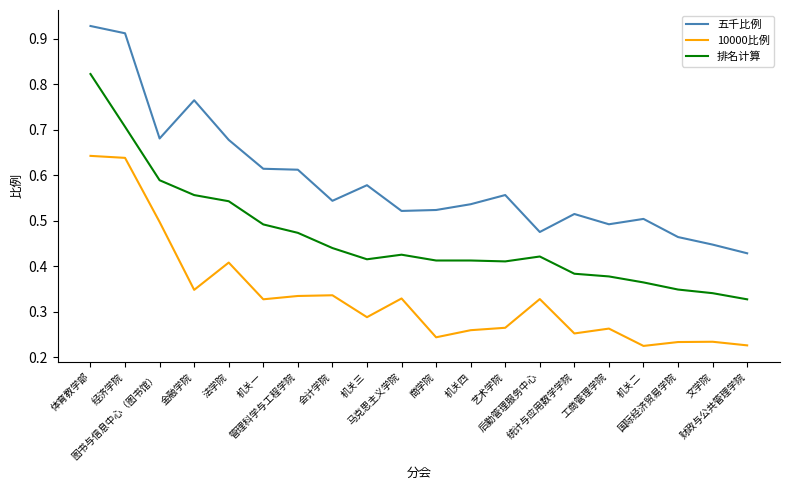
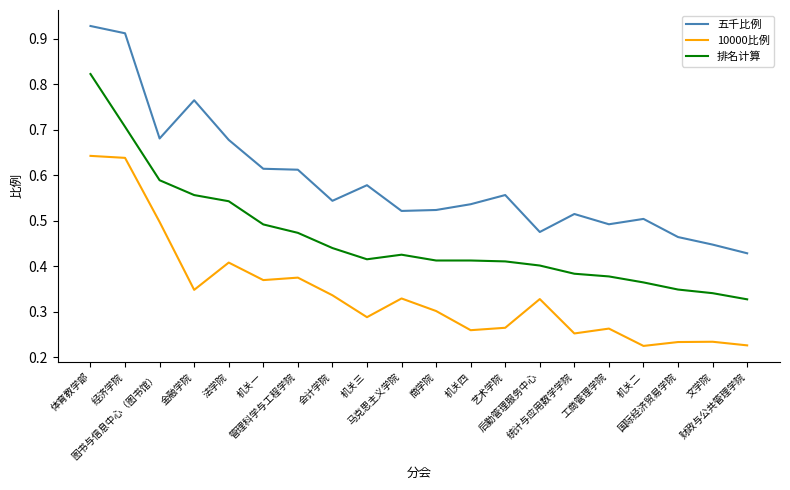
10000比例, 机关一: 0.33 -> 0.37
10000比例, 管理科学与工程学院: 0.33 -> 0.38
10000比例, 商学院: 0.24 -> 0.30
排名计算, 后勤管理服务中心: 0.42 -> 0.40
